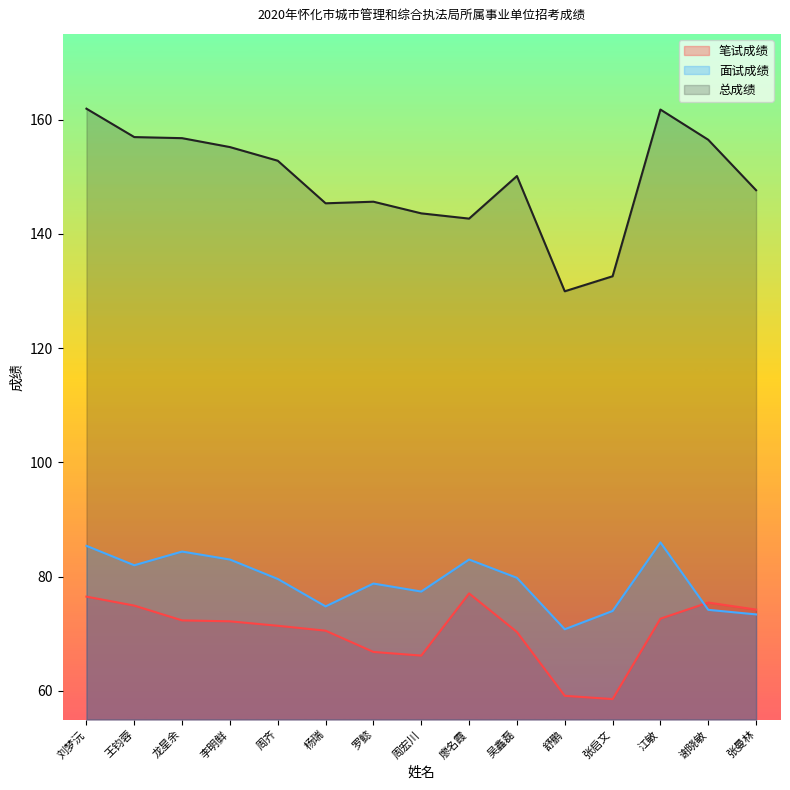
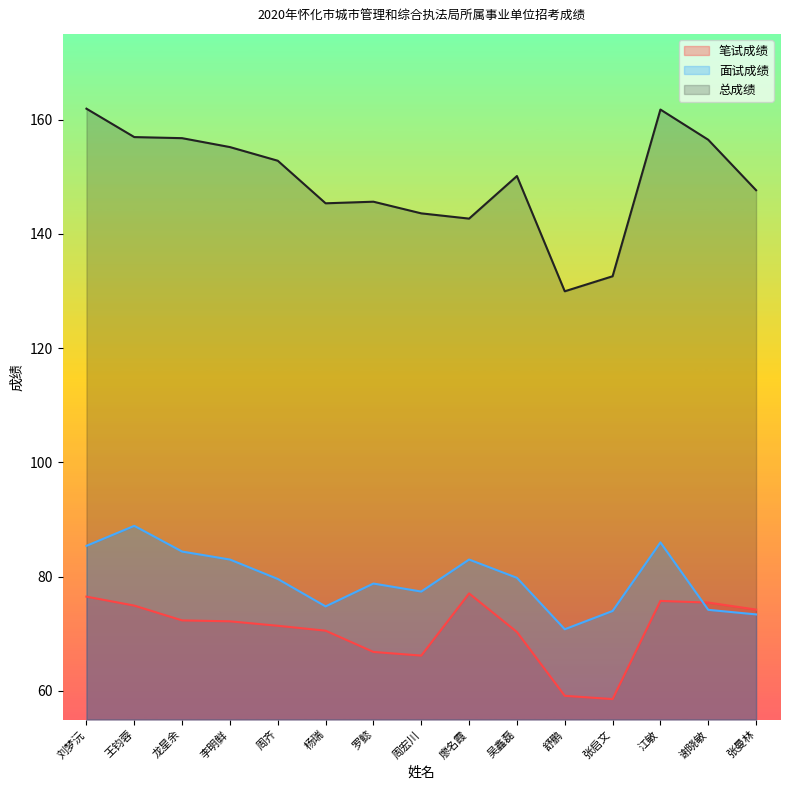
面试成绩, 王钧蓉: 82 -> 89
笔试成绩, 江敏: 73 -> 76
